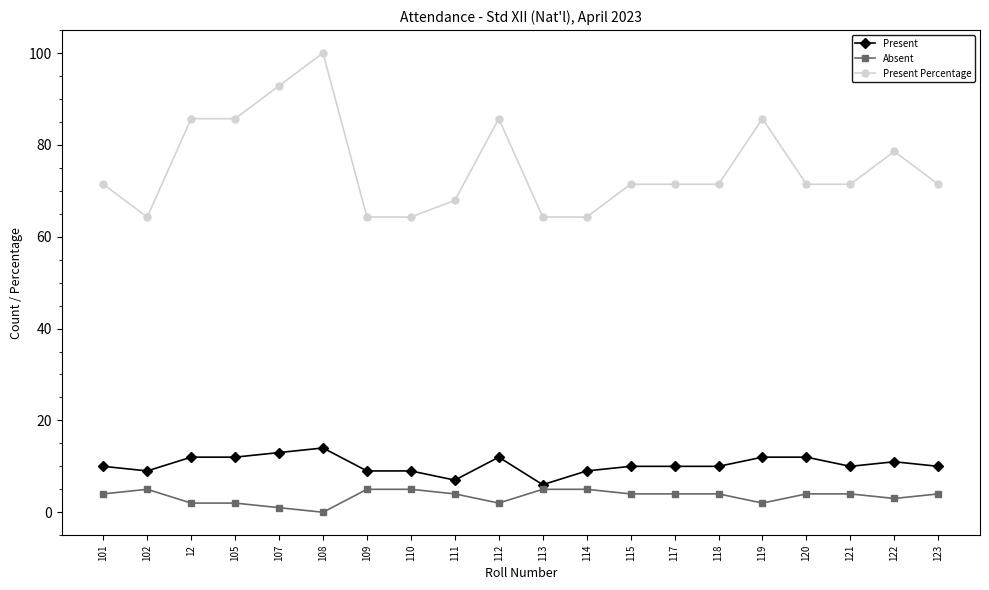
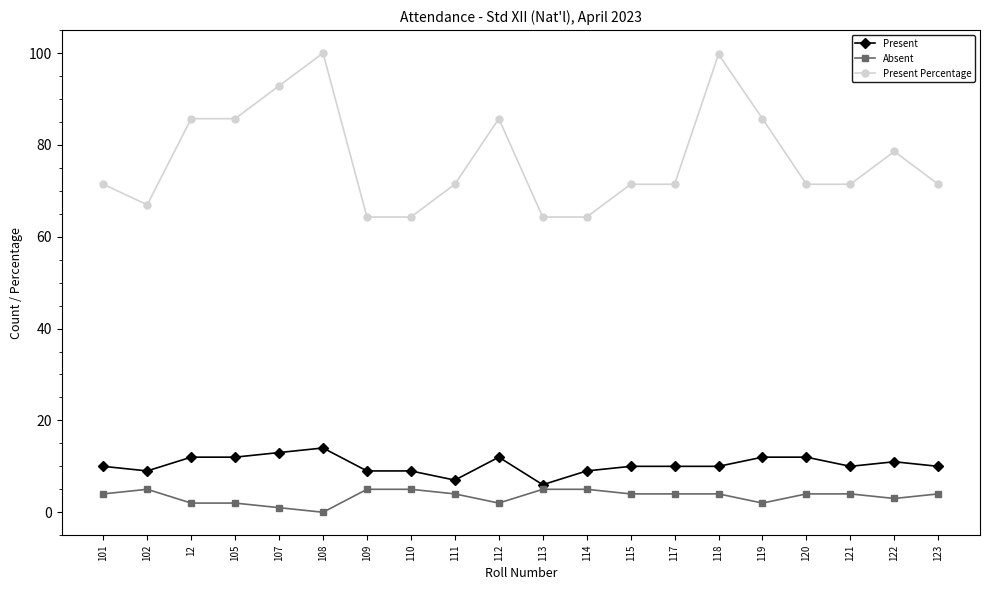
Present Percentage, 102: 64 -> 67
Present Percentage, 111: 68 -> 71
Present Percentage, 118: 71 -> 100
